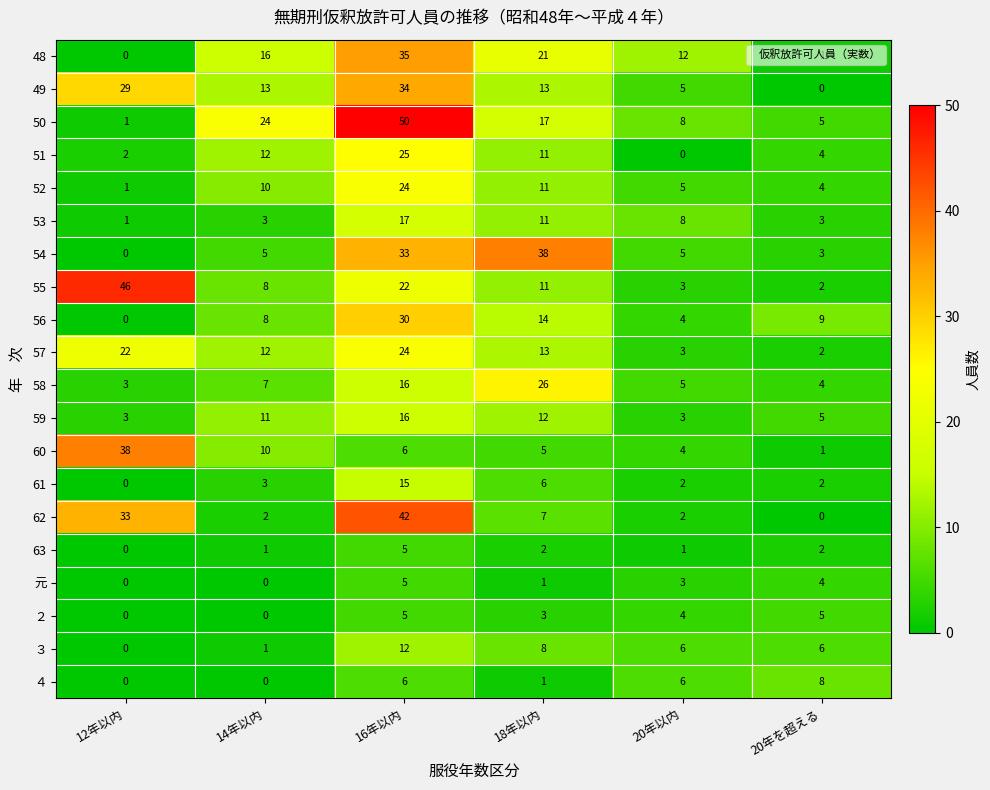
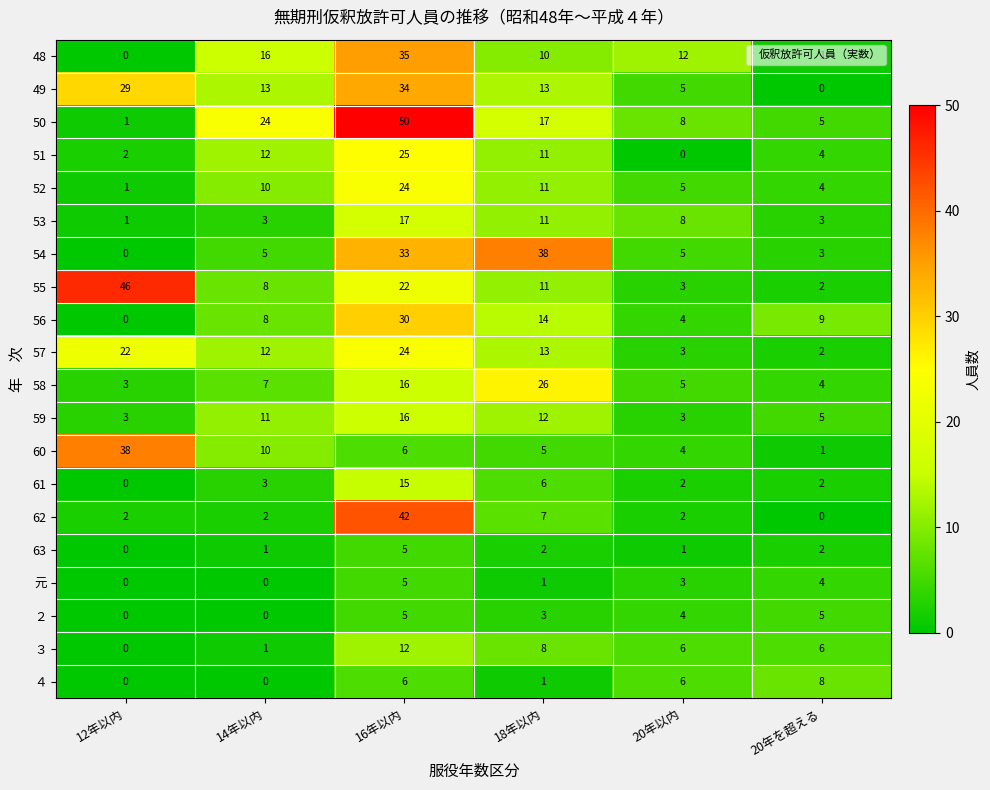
48, 18年以内: 21 -> 10
62, 12年以内: 33 -> 2
